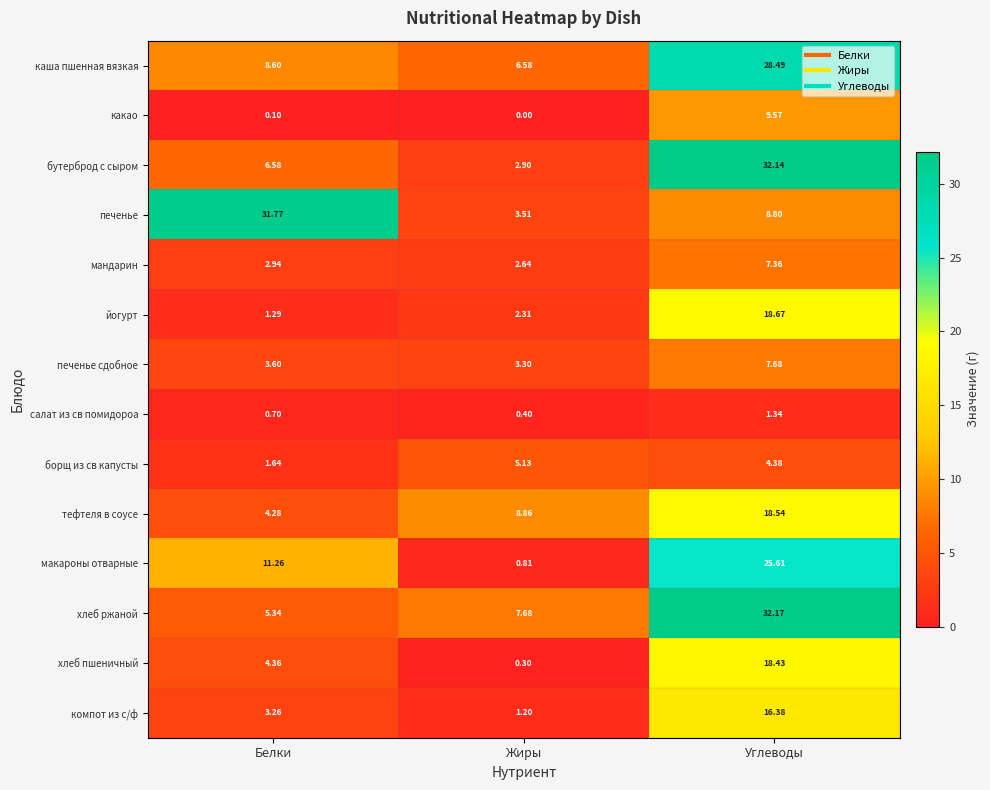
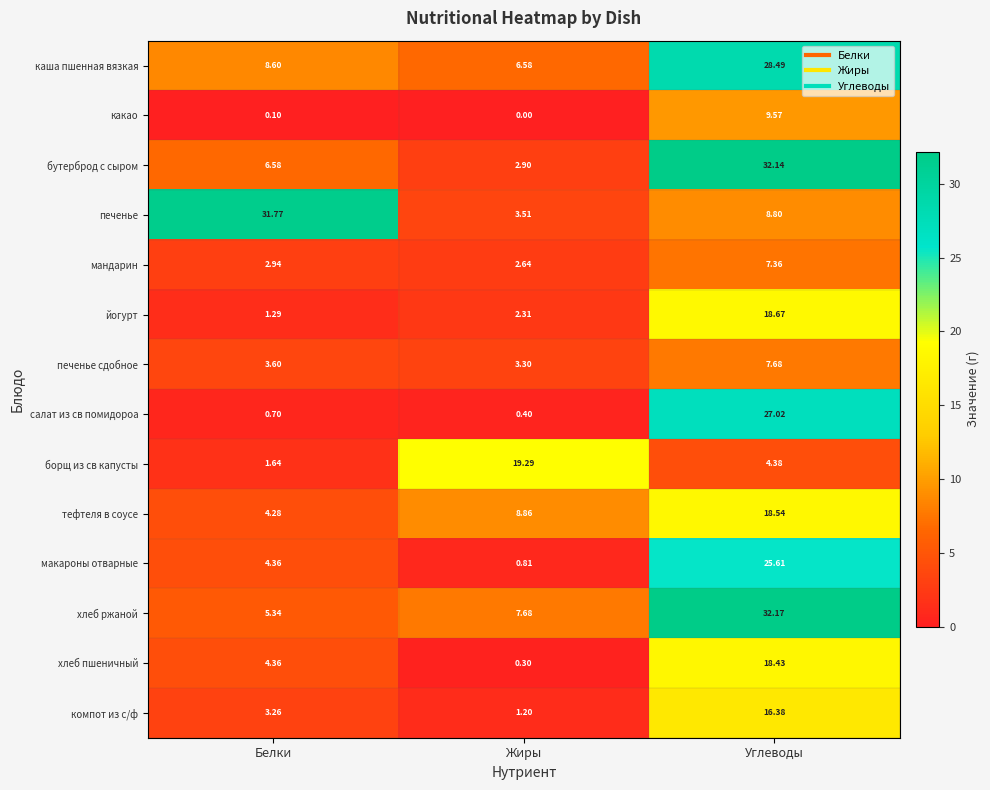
салат из св помидороа, Углеводы: 1.34 -> 27.02
борщ из св капусты, Жиры: 5.13 -> 19.29
макароны отварные, Белки: 11.26 -> 4.36
